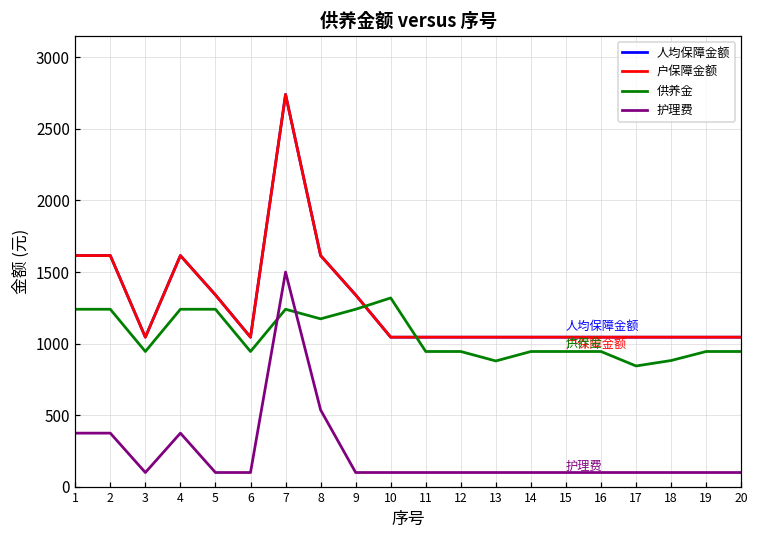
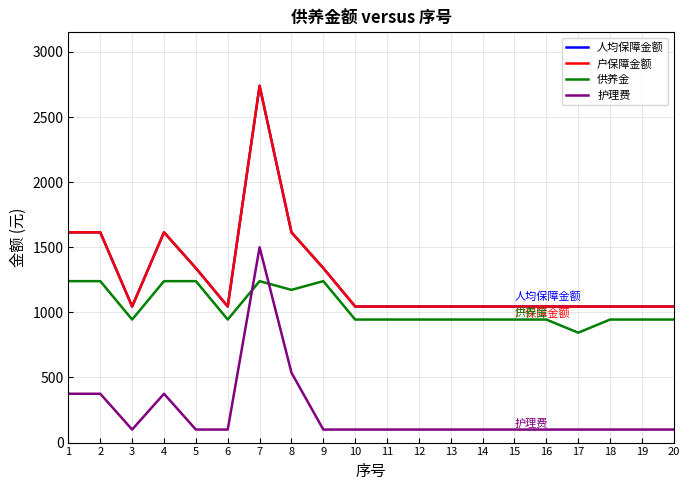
供养金, 10: 1320 -> 950
供养金, 13: 880 -> 950
供养金, 18: 880 -> 950
